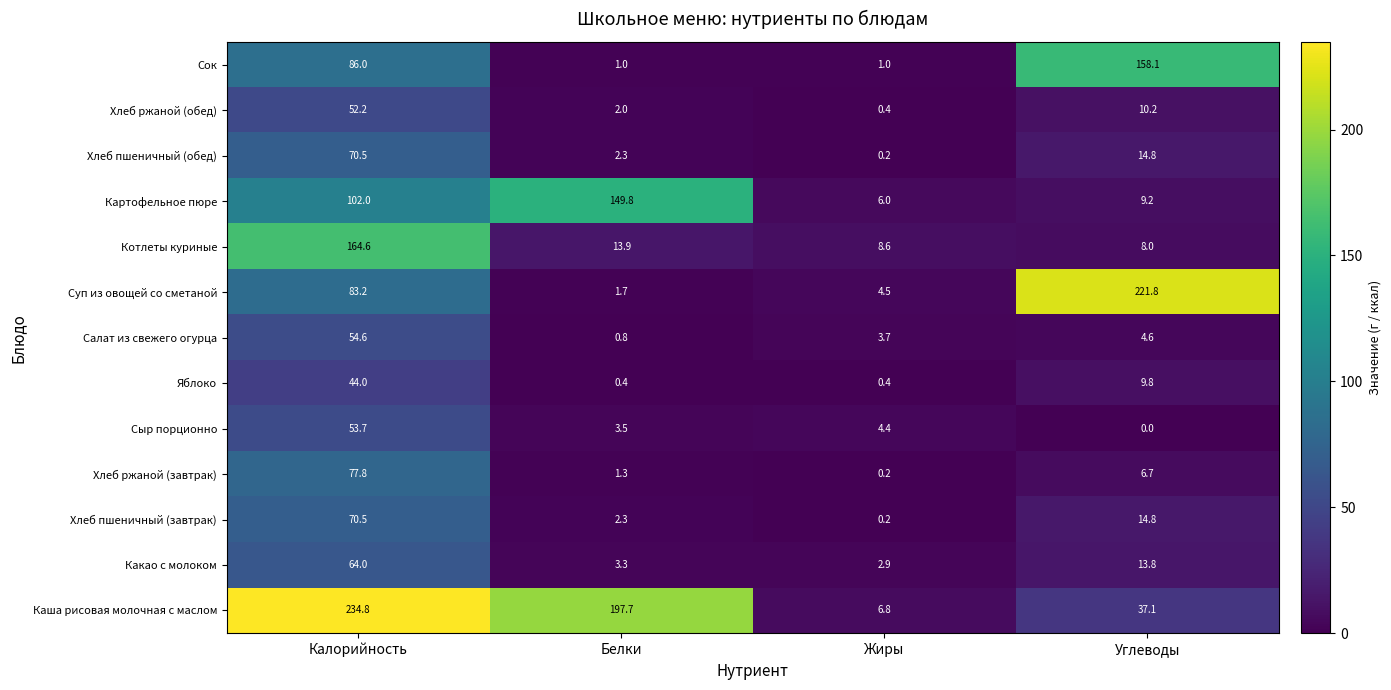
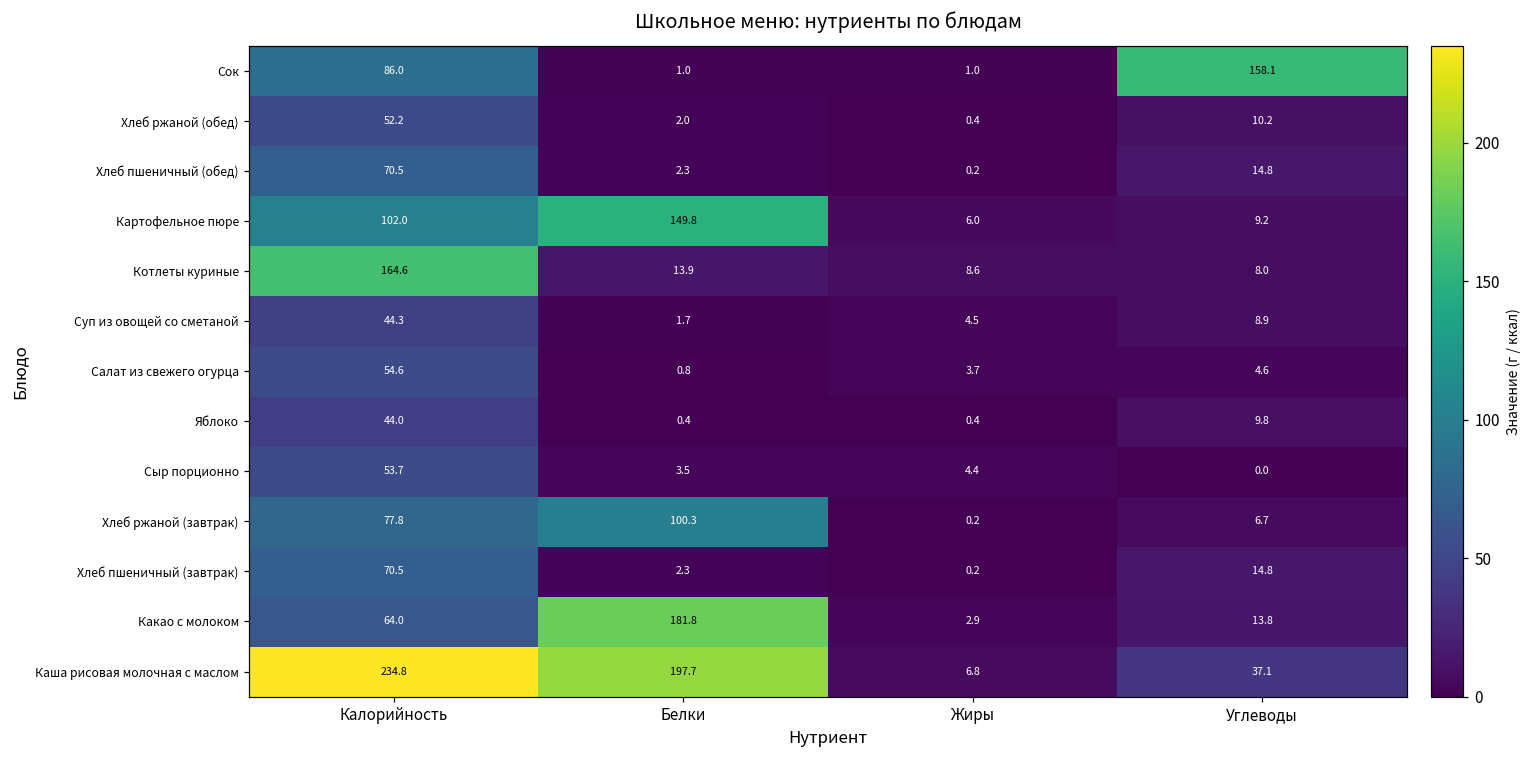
Суп из овощей со сметаной, Калорийность: 83.2 -> 44.3
Суп из овощей со сметаной, Углеводы: 221.8 -> 8.9
Хлеб ржаной (завтрак), Белки: 1.3 -> 100.3
Какао с молоком, Белки: 3.3 -> 181.8
